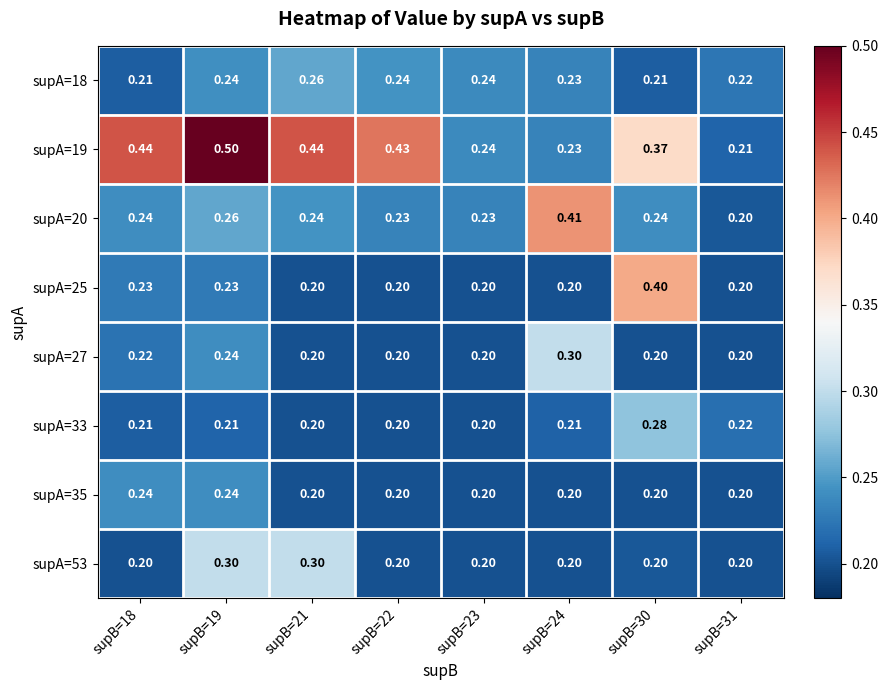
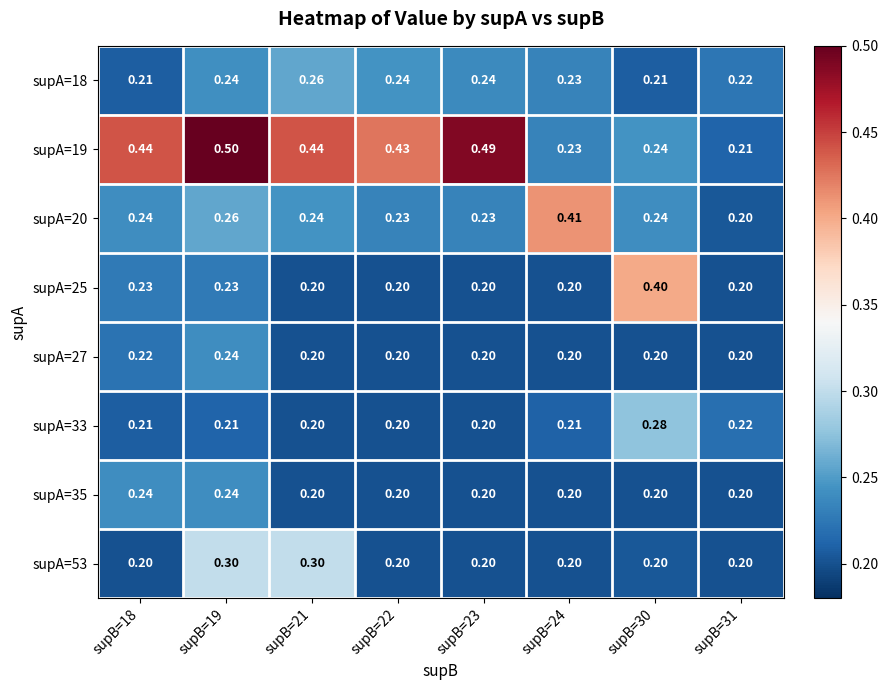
supA=19, supB=23: 0.24 -> 0.49
supA=19, supB=30: 0.37 -> 0.24
supA=27, supB=24: 0.30 -> 0.20
